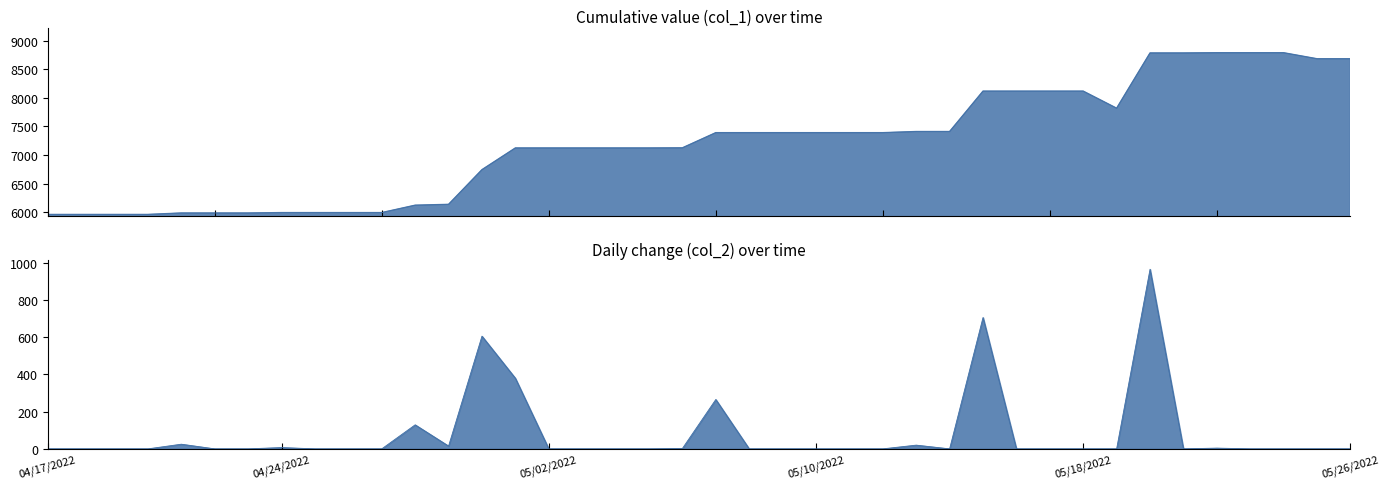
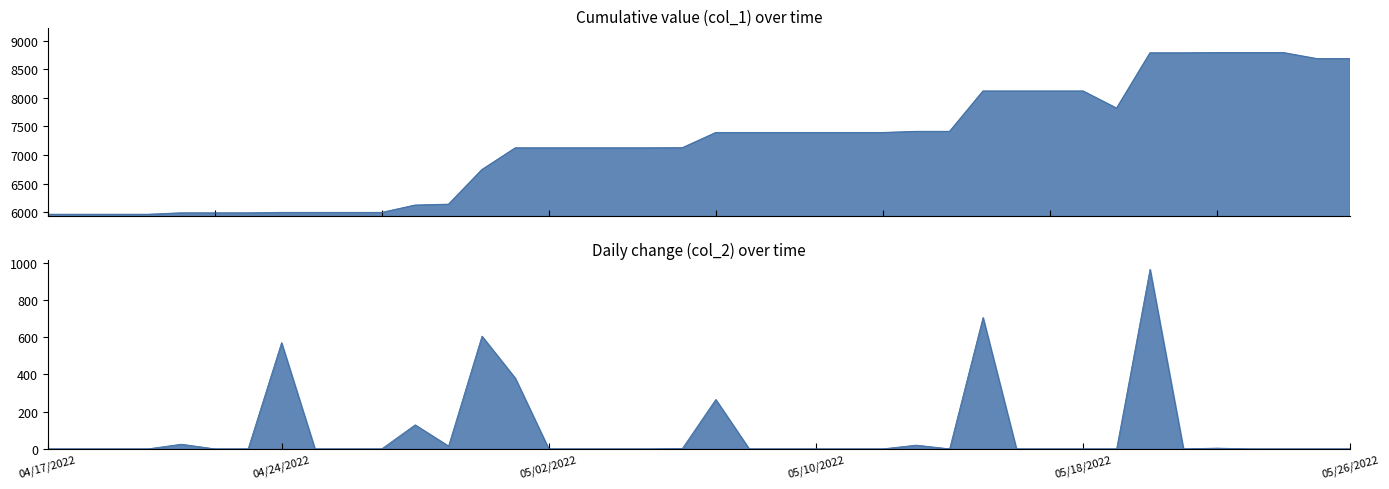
Daily change (col_2) over time, 04/24/2022: 10 -> 570
